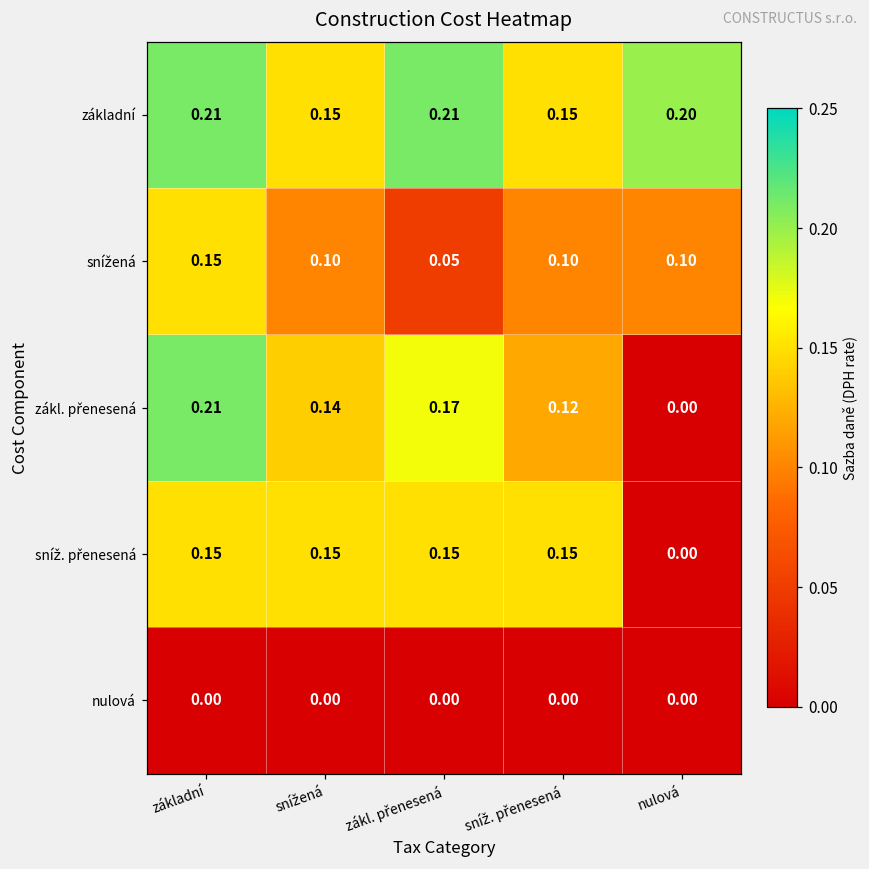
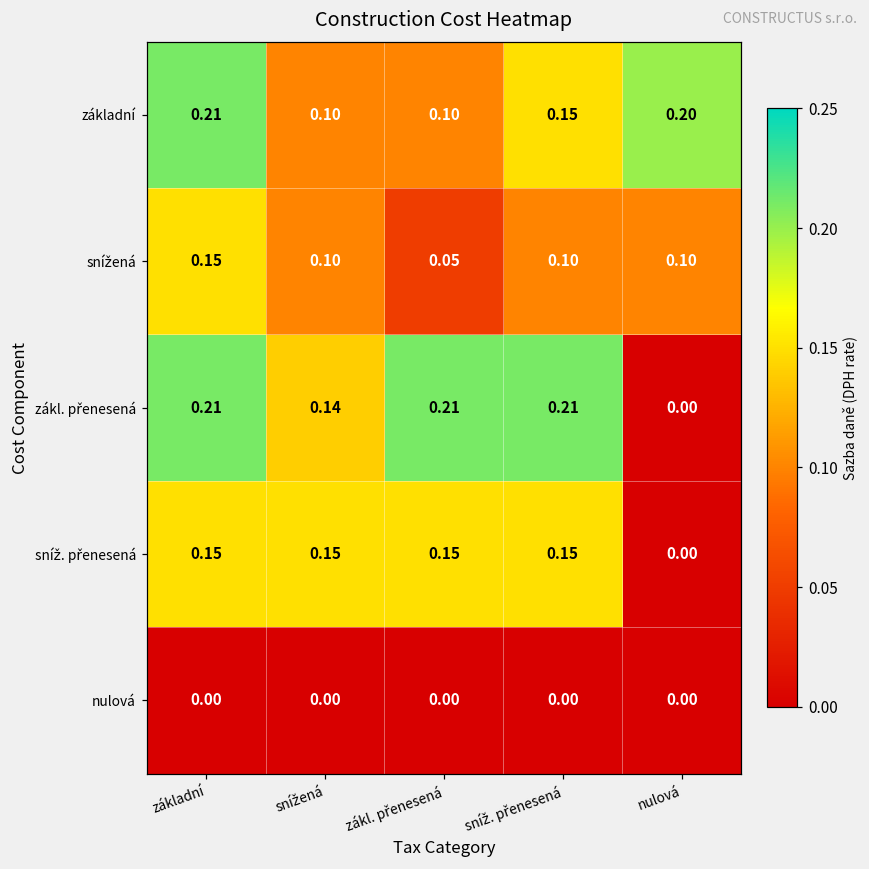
základní, snížená: 0.15 -> 0.10
základní, zákl. přenesená: 0.21 -> 0.10
zákl. přenesená, zákl. přenesená: 0.17 -> 0.21
zákl. přenesená, sníž. přenesená: 0.12 -> 0.21
